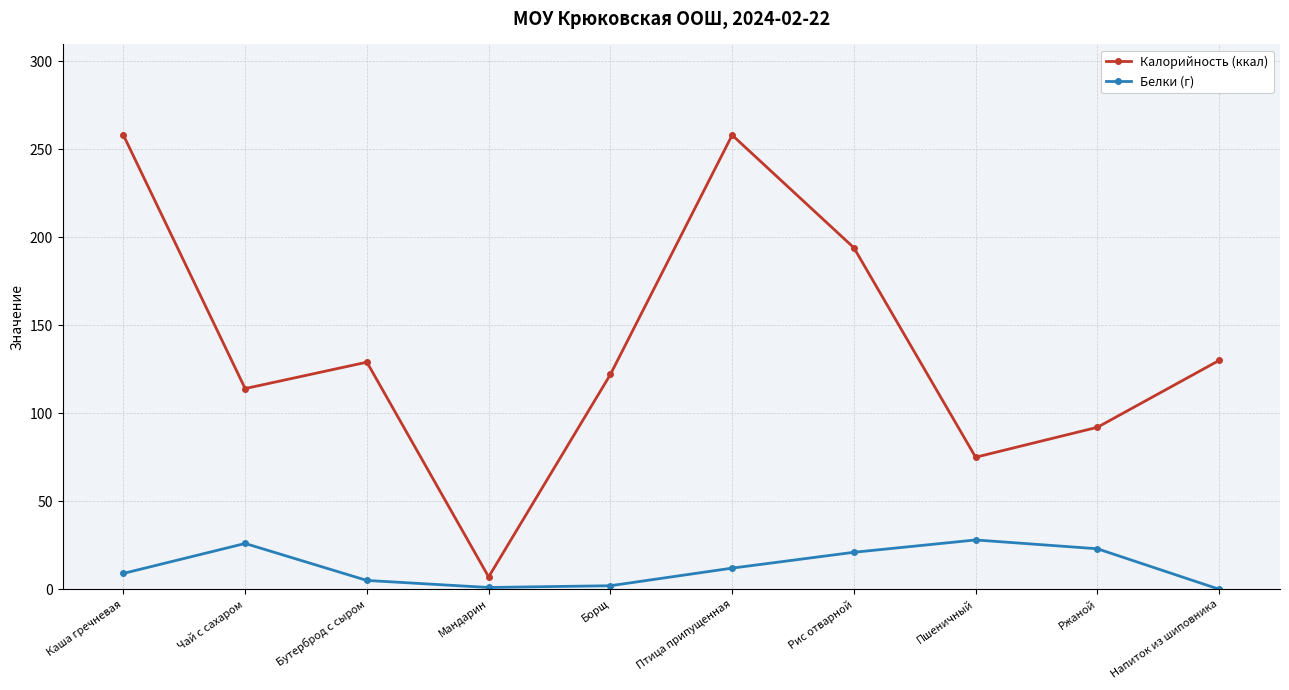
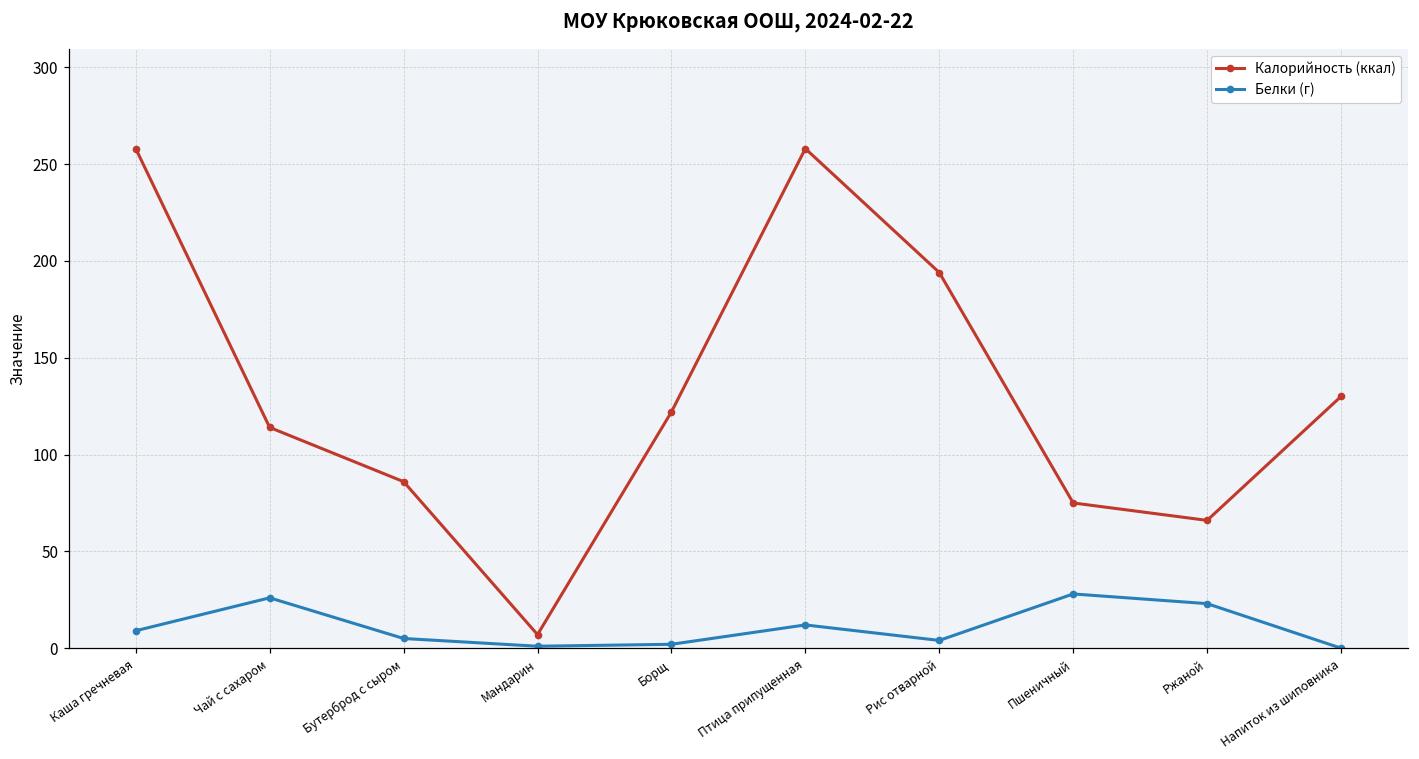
Калорийность (ккал), Бутерброд с сыром: 129 -> 86
Белки (г), Рис отварной: 21 -> 4
Калорийность (ккал), Ржаной: 92 -> 66
